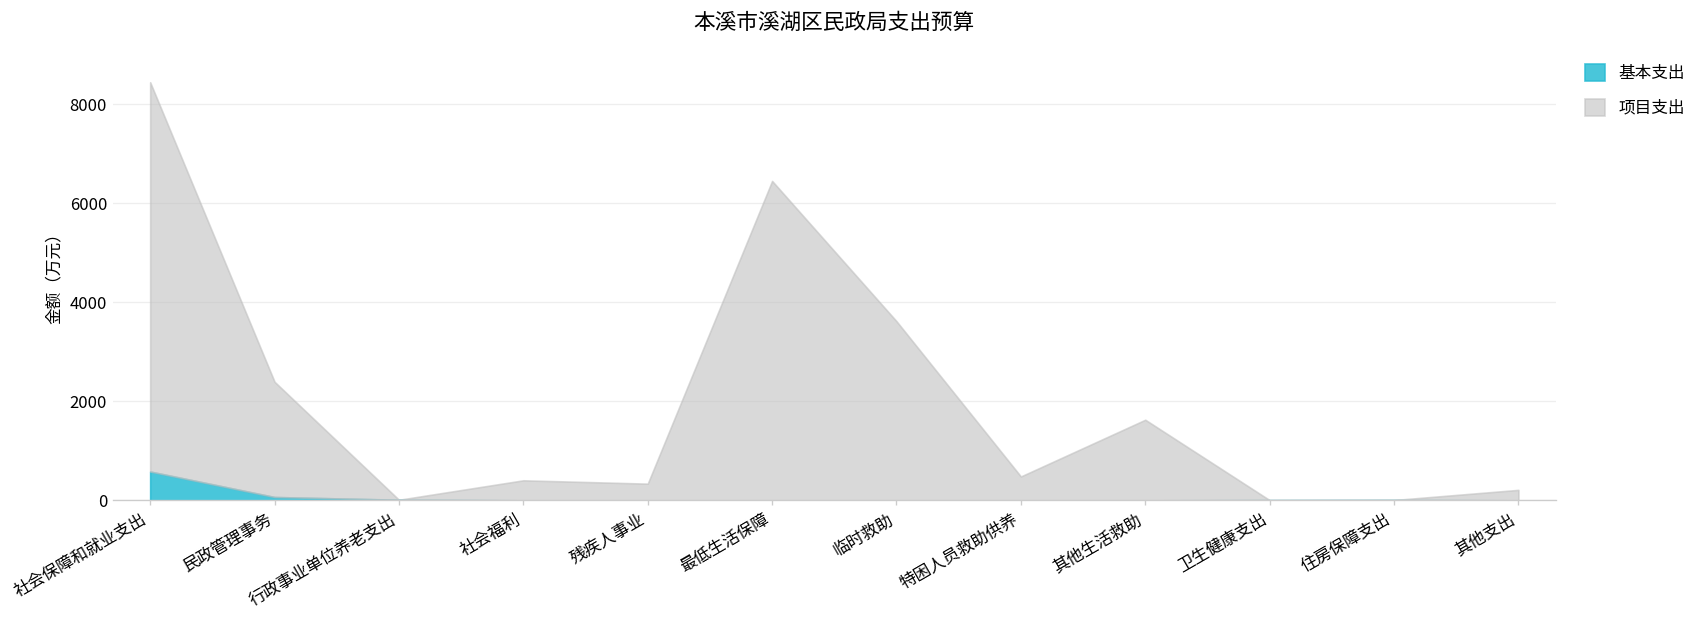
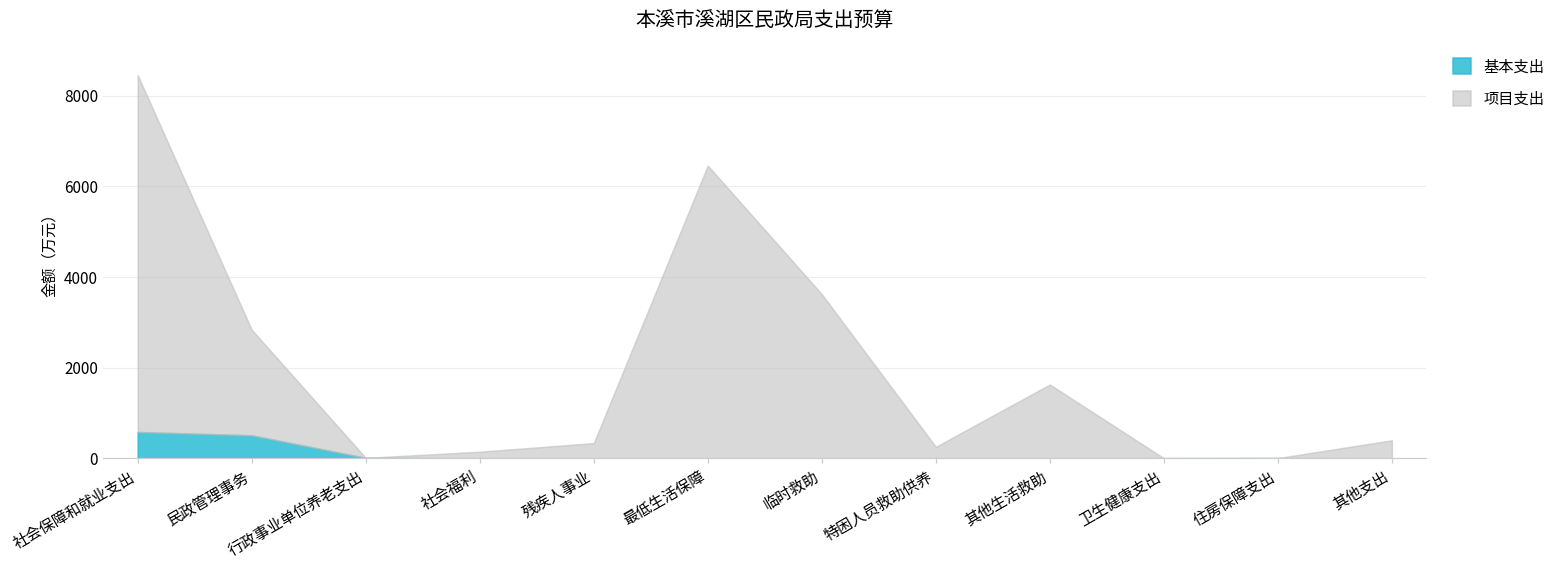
基本支出, 民政管理事务: 100 -> 500
项目支出, 社会福利: 400 -> 100
项目支出, 特困人员救助供养: 500 -> 300
项目支出, 其他支出: 200 -> 400
